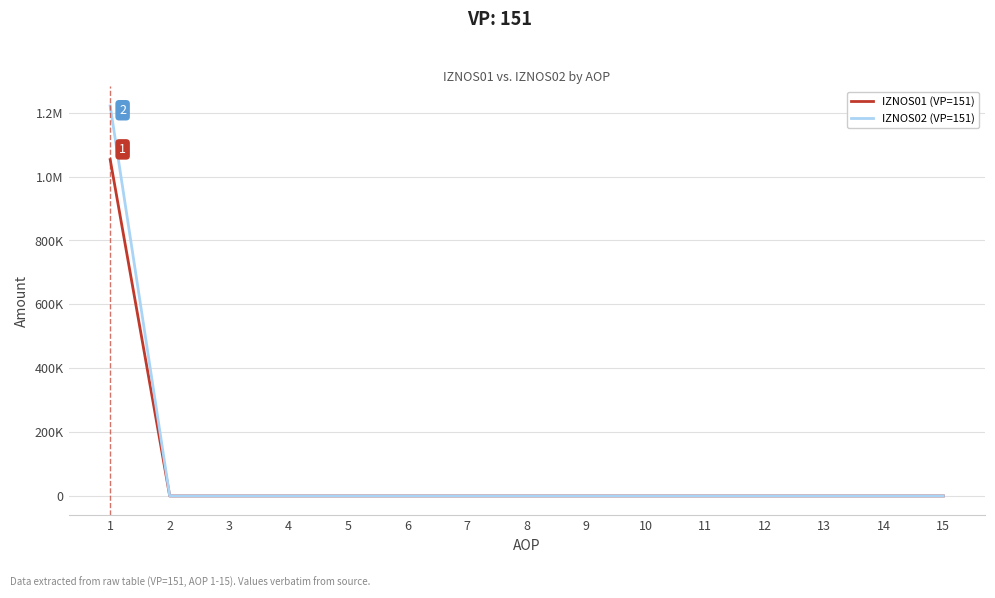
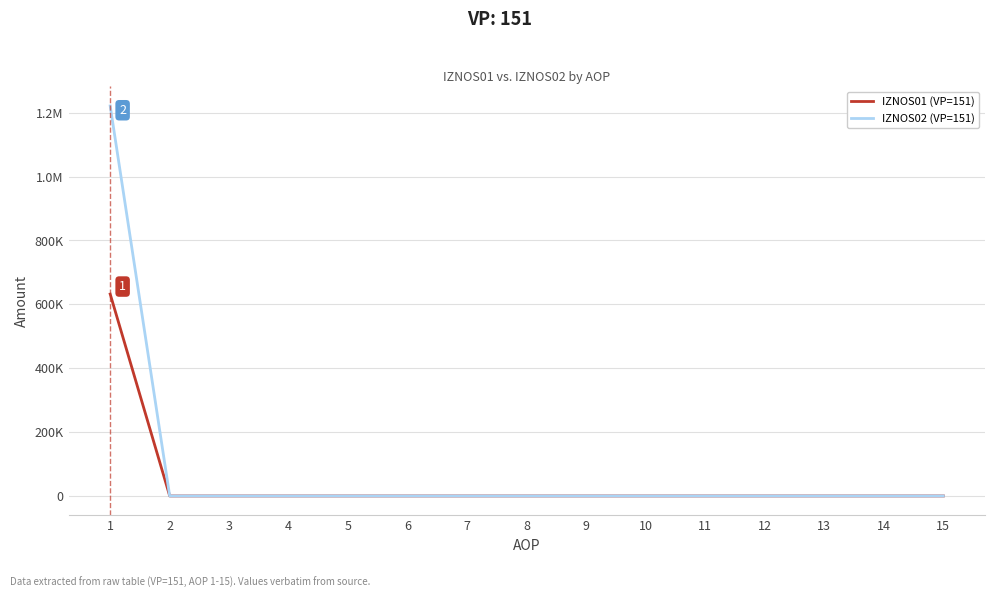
IZNOS01 (VP=151), 1: 1050000 -> 630000
